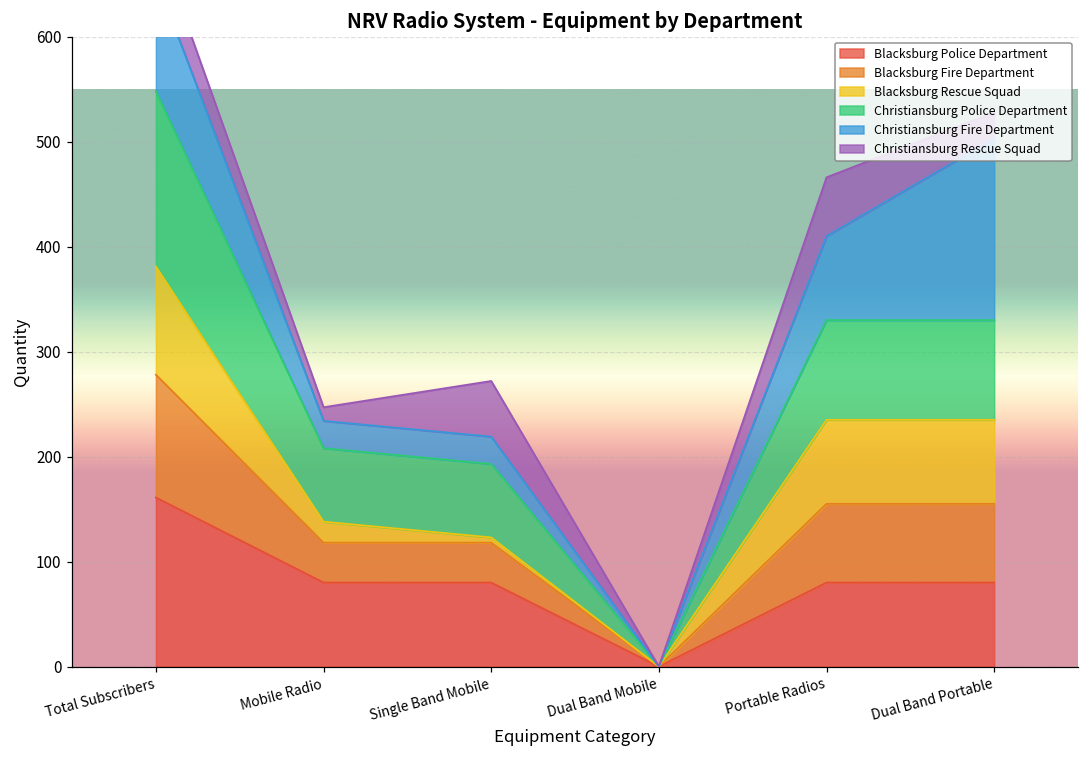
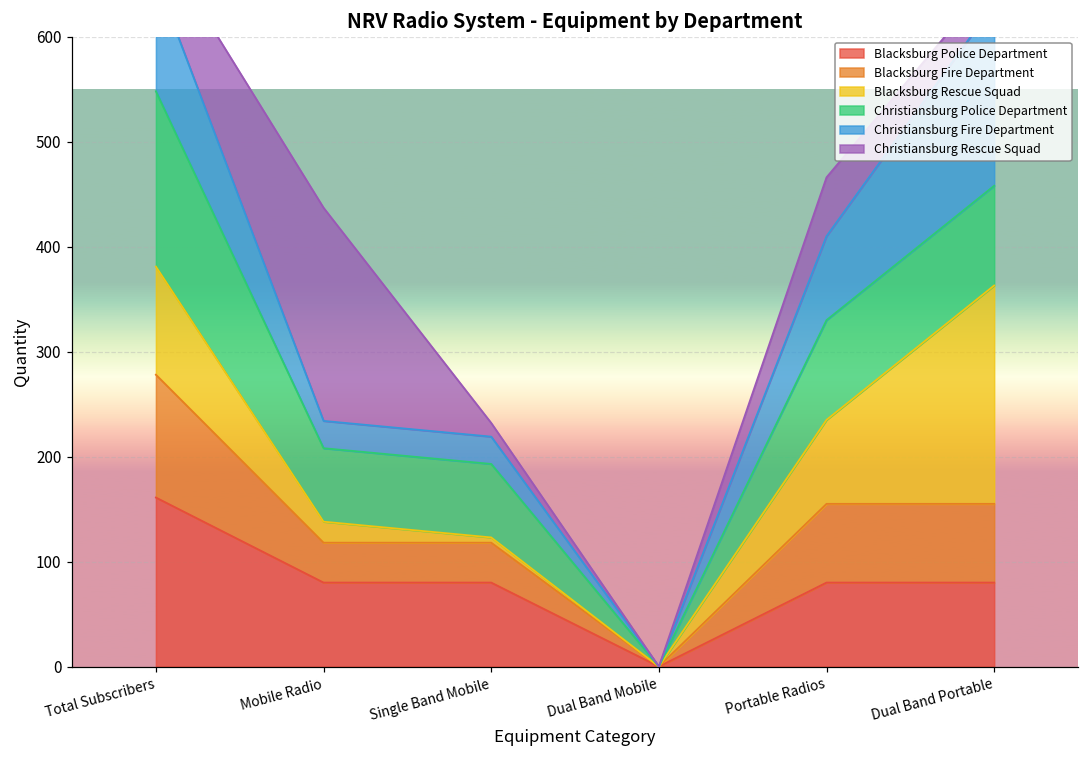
Christiansburg Rescue Squad, Mobile Radio: 10 -> 200
Christiansburg Rescue Squad, Single Band Mobile: 50 -> 10
Blacksburg Rescue Squad, Dual Band Portable: 80 -> 210
